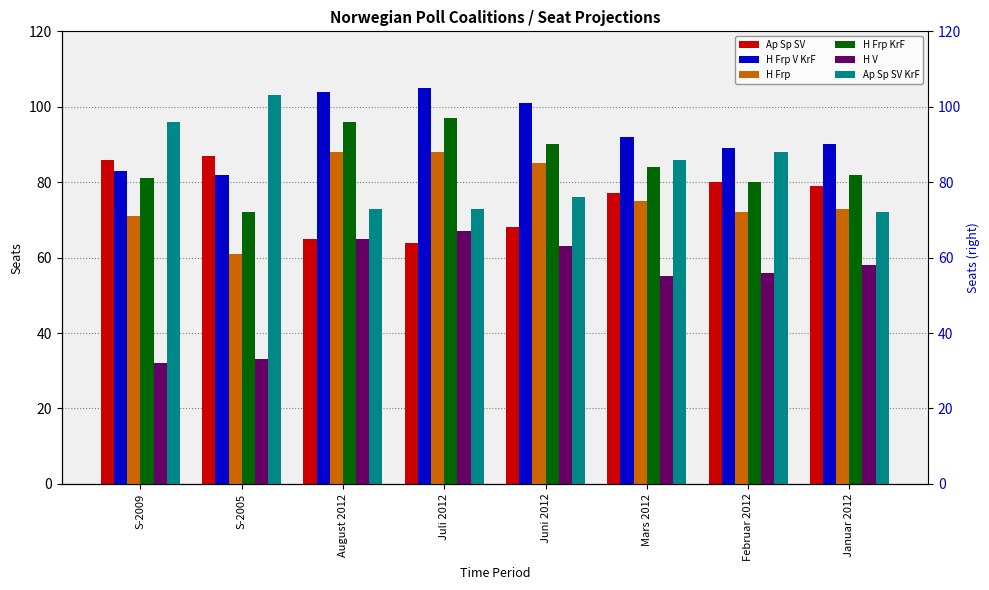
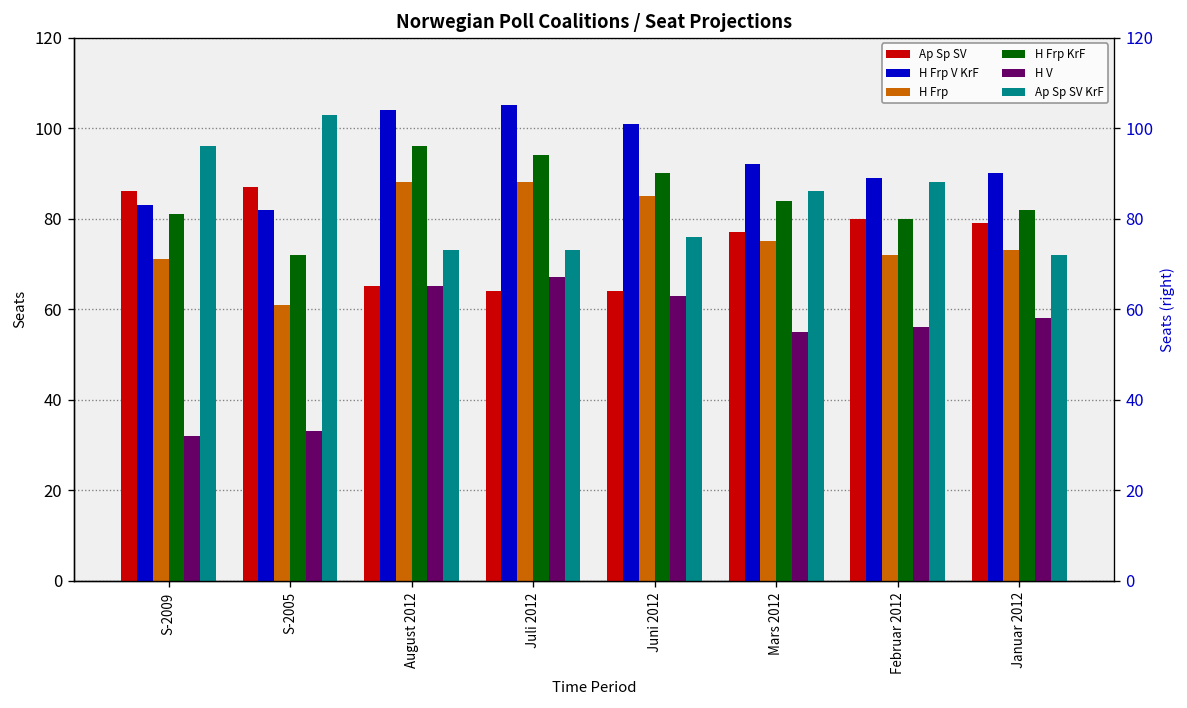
H Frp KrF, Juli 2012: 97 -> 94
Ap Sp SV, Juni 2012: 68 -> 64
